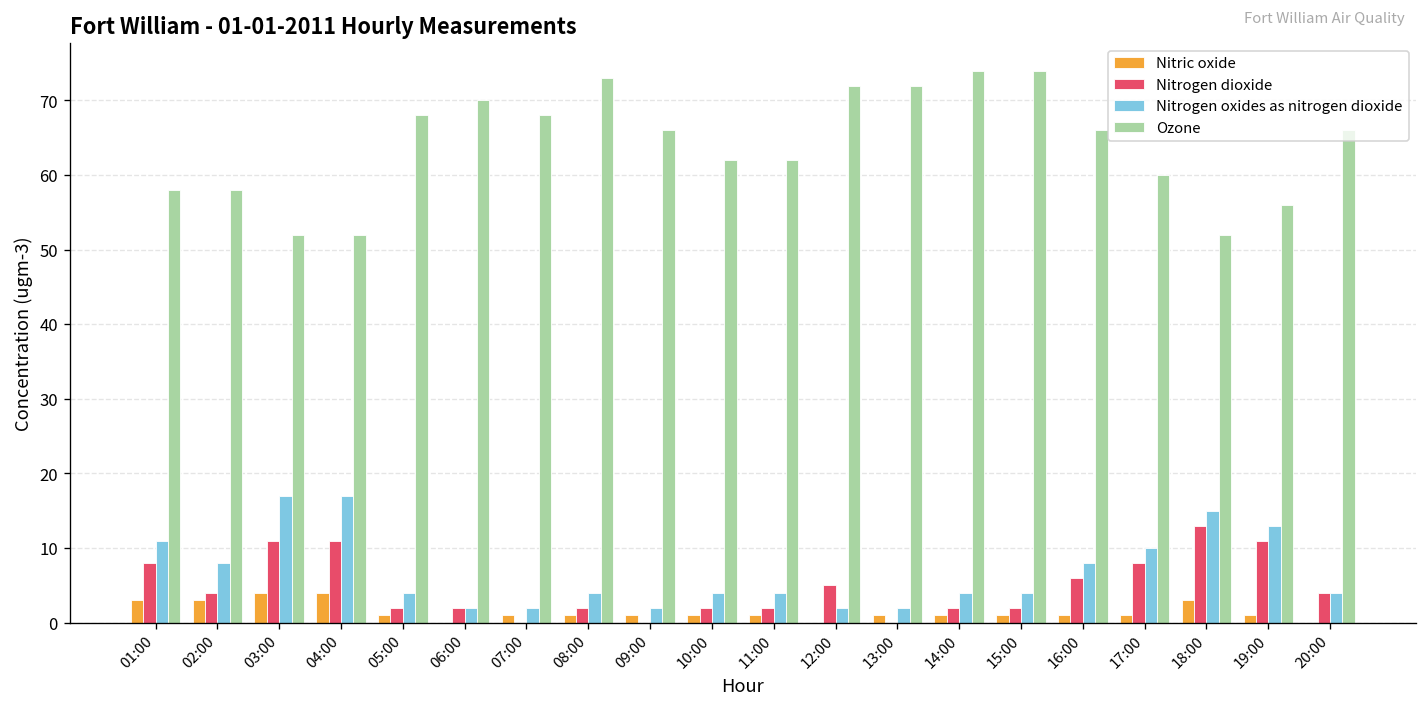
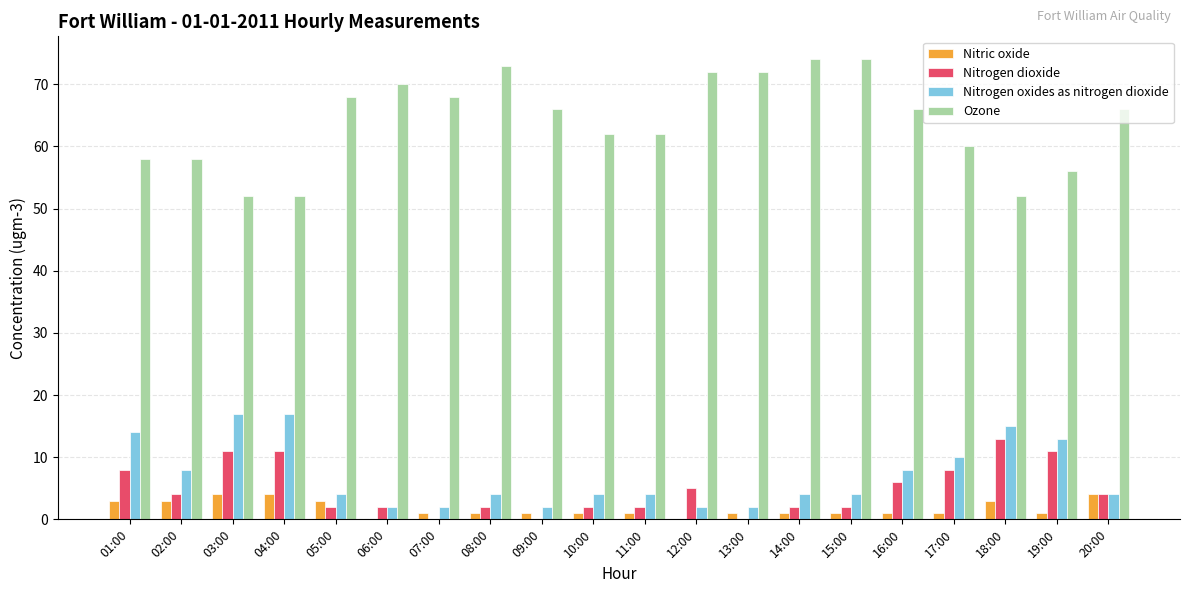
Nitrogen oxides as nitrogen dioxide, 01:00: 11 -> 14
Nitric oxide, 05:00: 1 -> 3
Nitric oxide, 20:00: 0 -> 4
